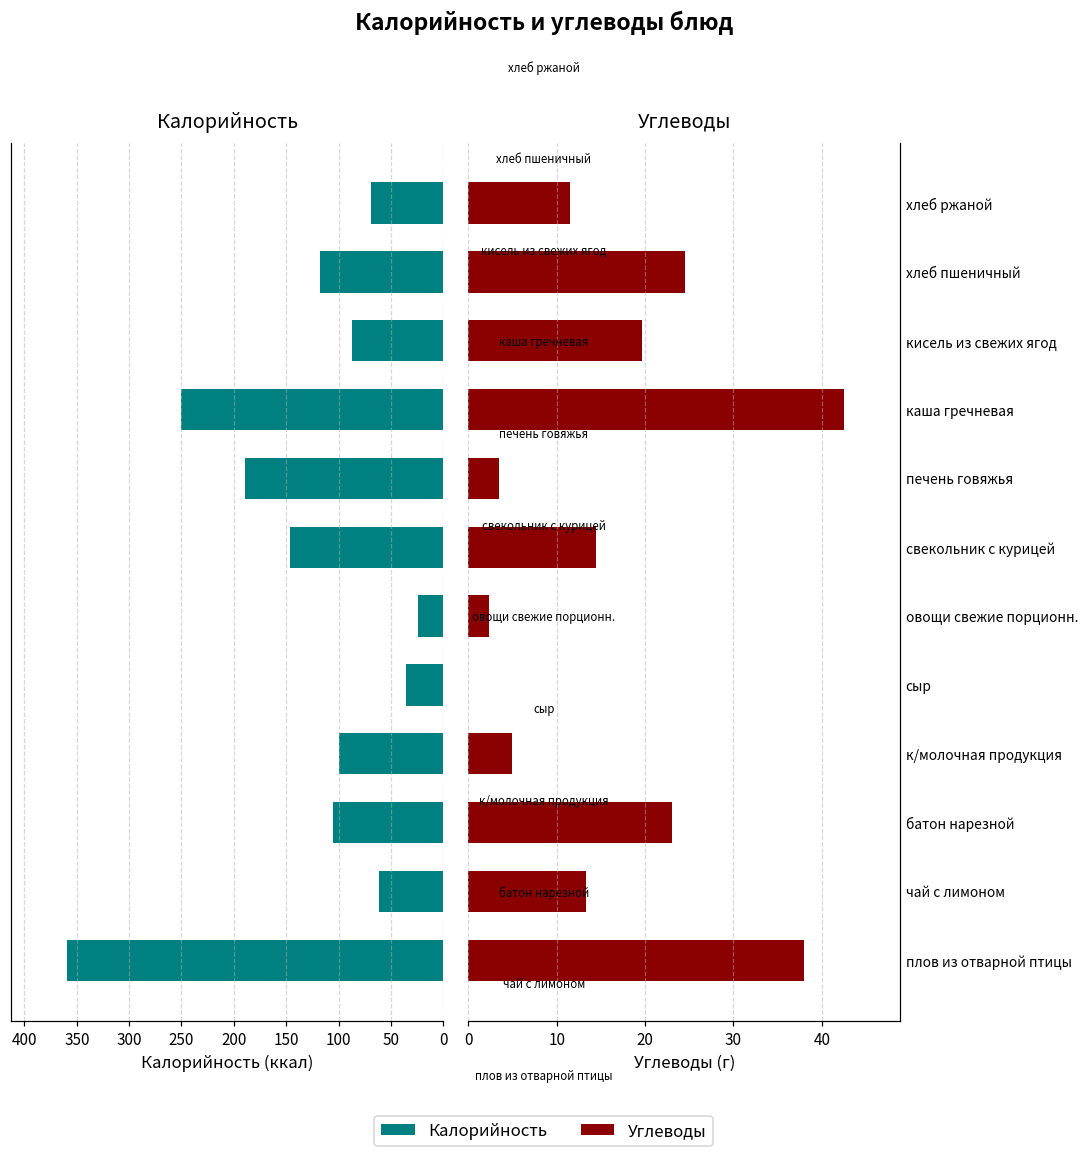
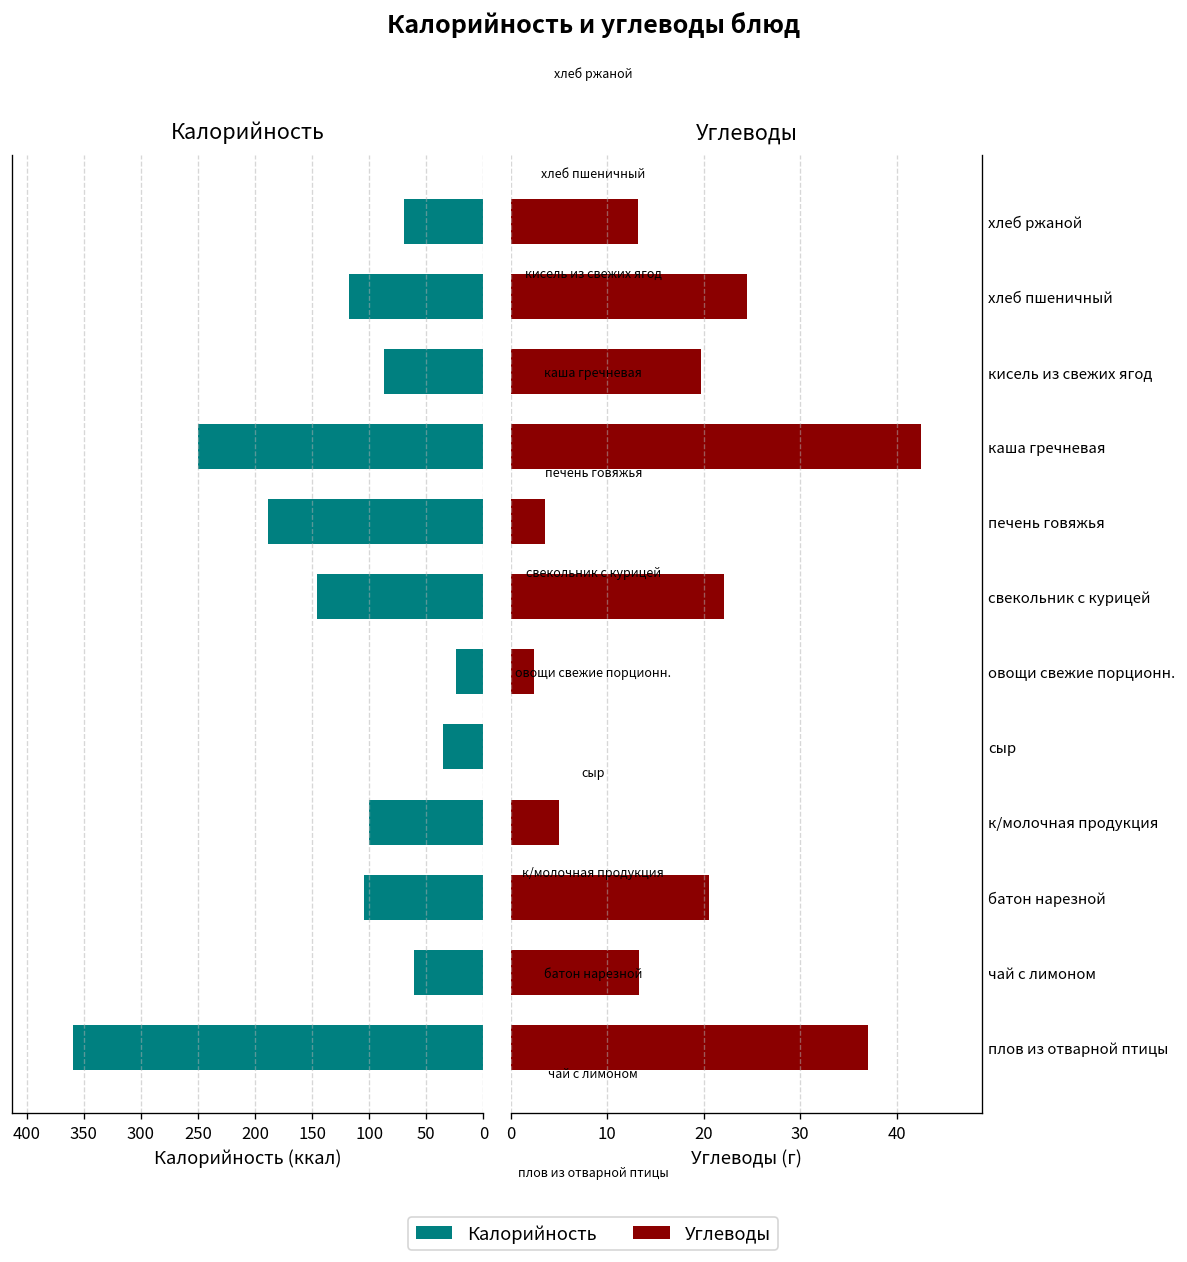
Углеводы, хлеб ржаной: 12 -> 13
Углеводы, свекольник с курицей: 15 -> 22
Углеводы, батон нарезной: 23 -> 21
Углеводы, плов из отварной птицы: 38 -> 37
